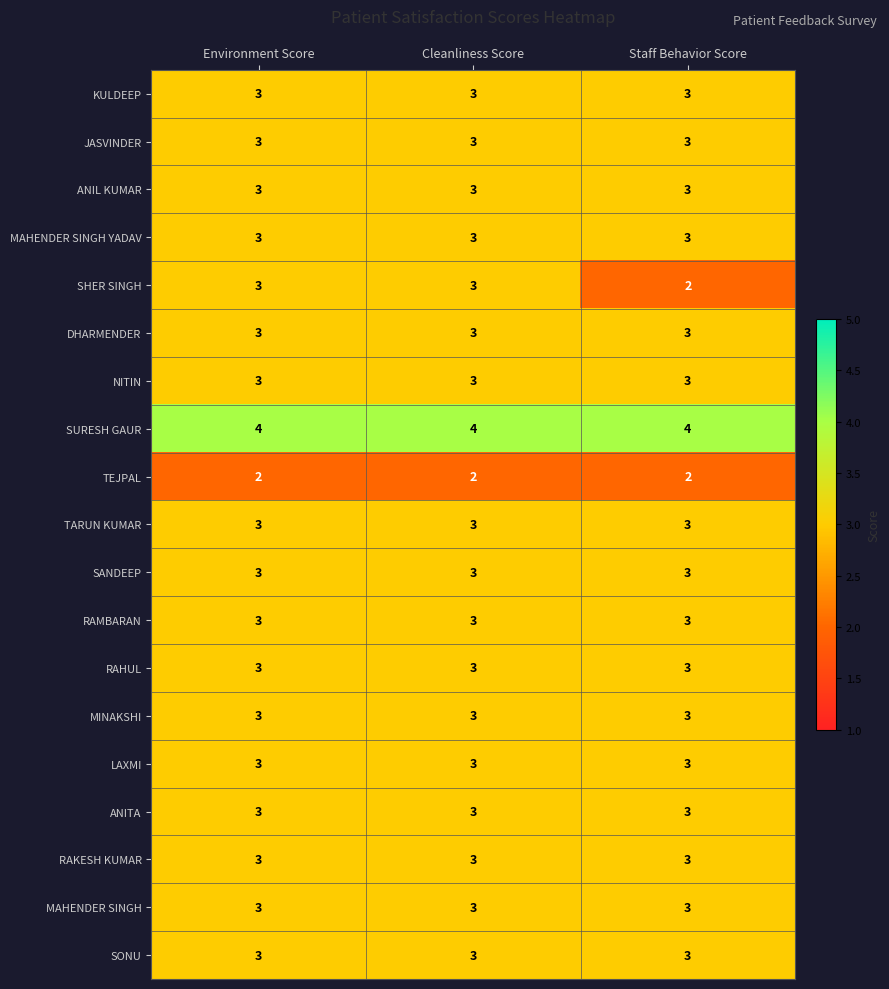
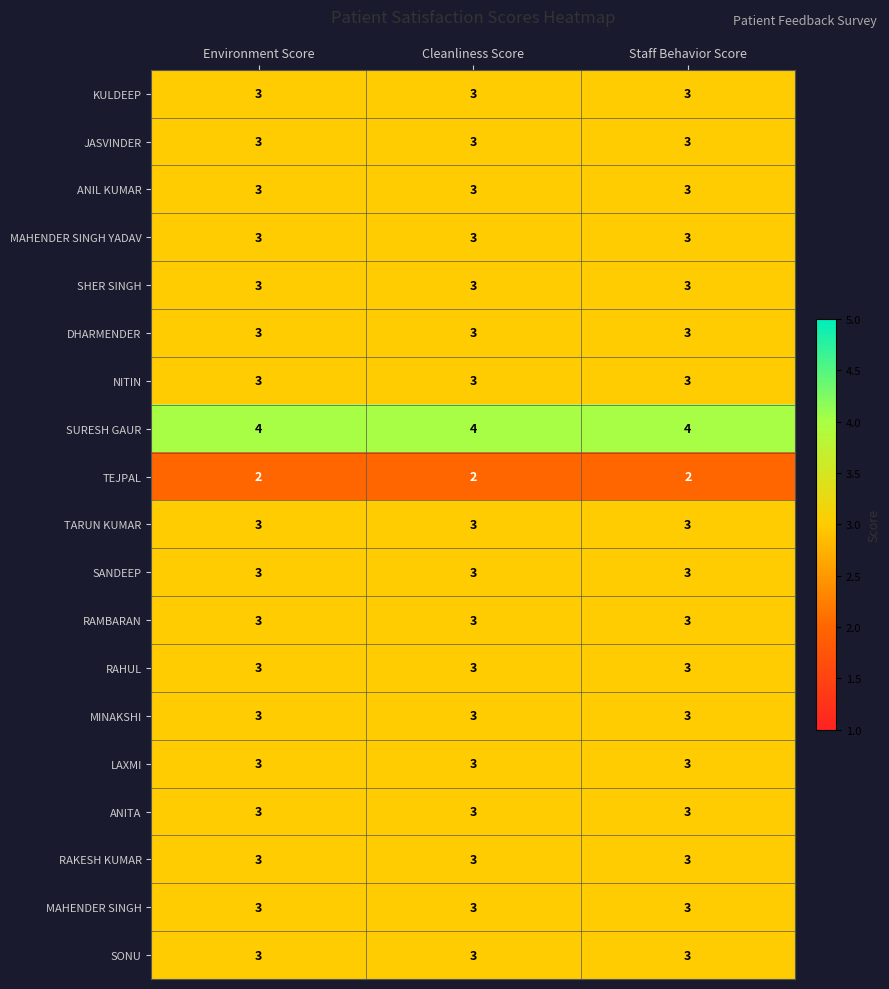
SHER SINGH, Staff Behavior Score: 2 -> 3
